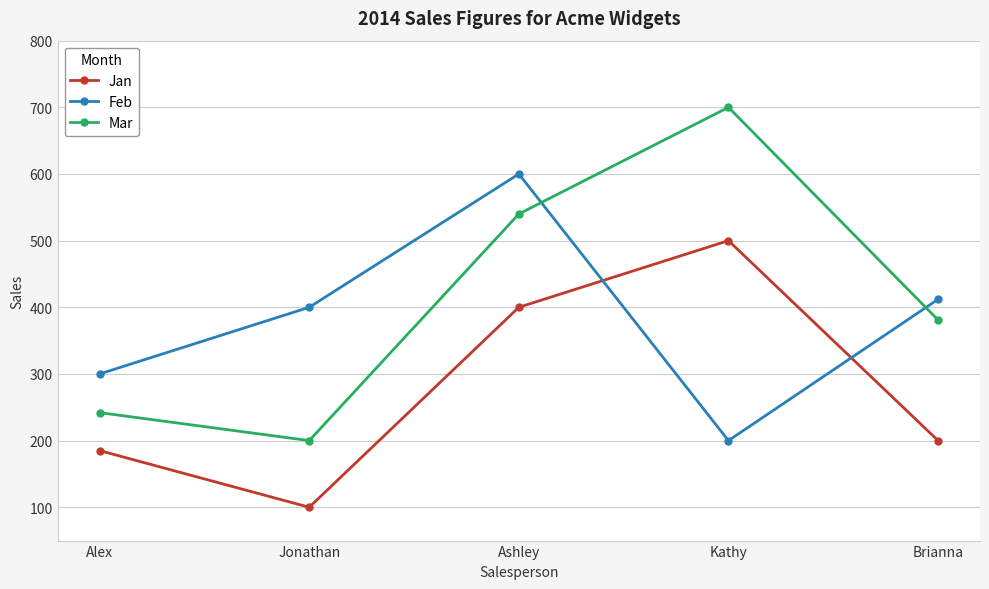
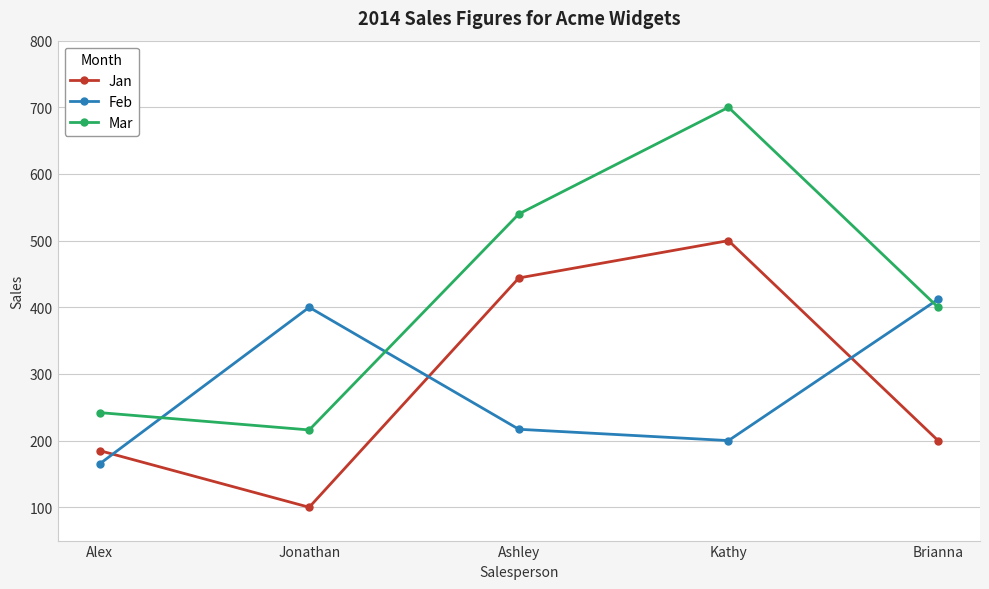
Feb, Alex: 300 -> 170
Mar, Jonathan: 200 -> 220
Jan, Ashley: 400 -> 440
Feb, Ashley: 600 -> 220
Mar, Brianna: 380 -> 400
